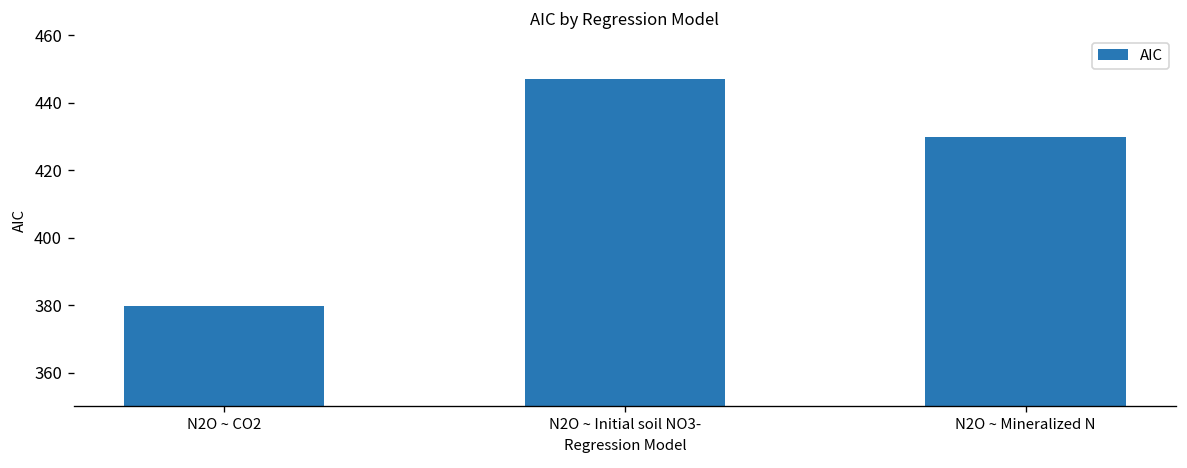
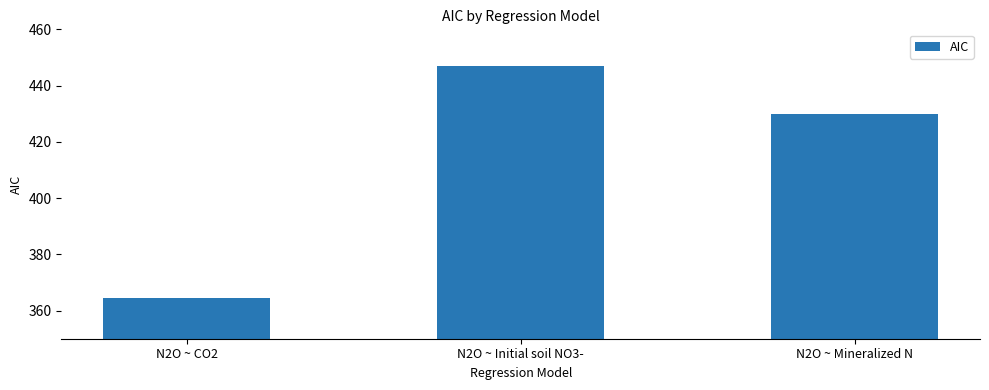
N2O ~ CO2: 380 -> 364
